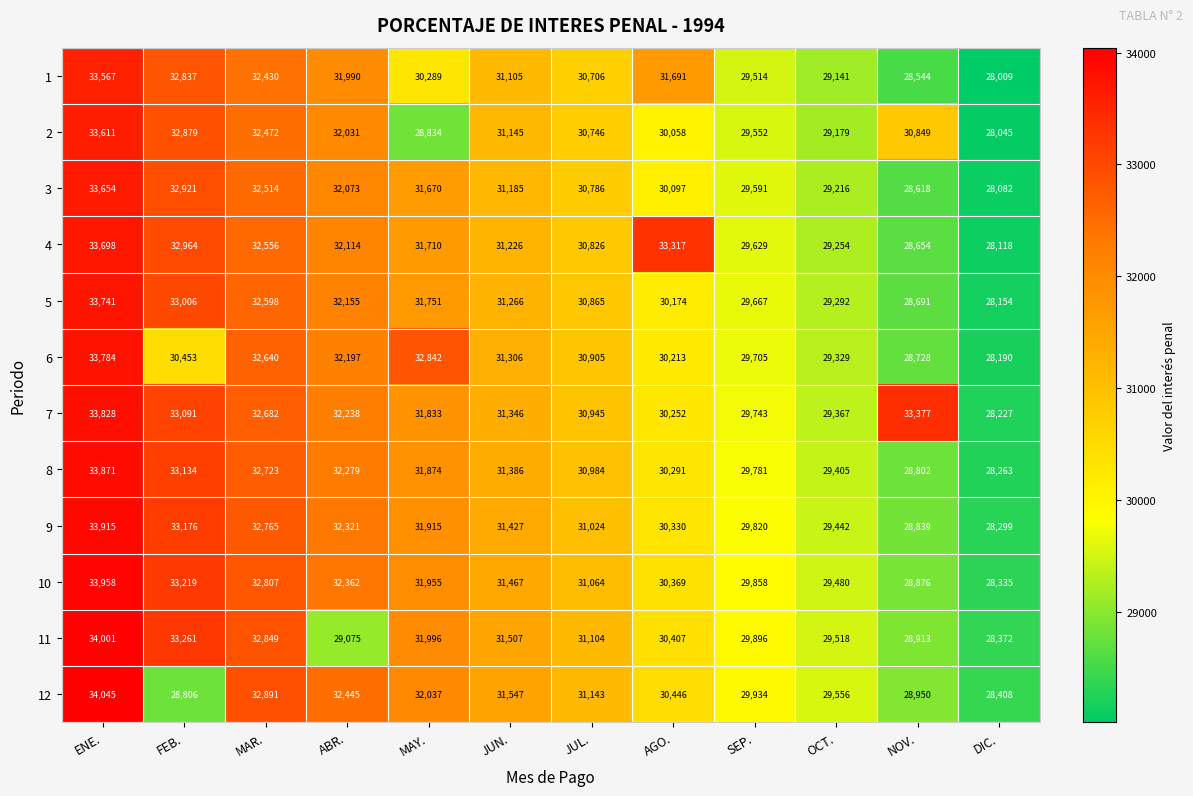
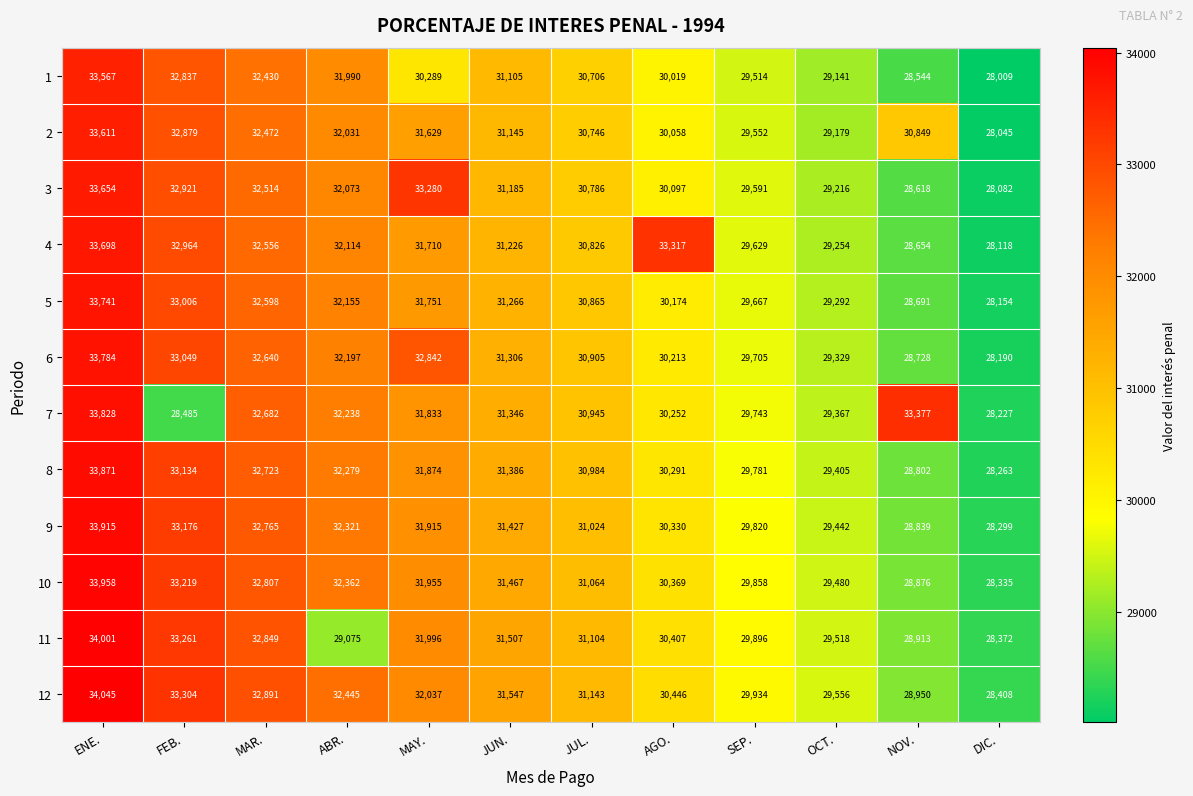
1, AGO.: 31,691 -> 30,019
2, MAY.: 28,834 -> 31,629
3, MAY.: 31,670 -> 33,280
6, FEB.: 30,453 -> 33,049
7, FEB.: 33,091 -> 28,485
12, FEB.: 28,806 -> 33,304
